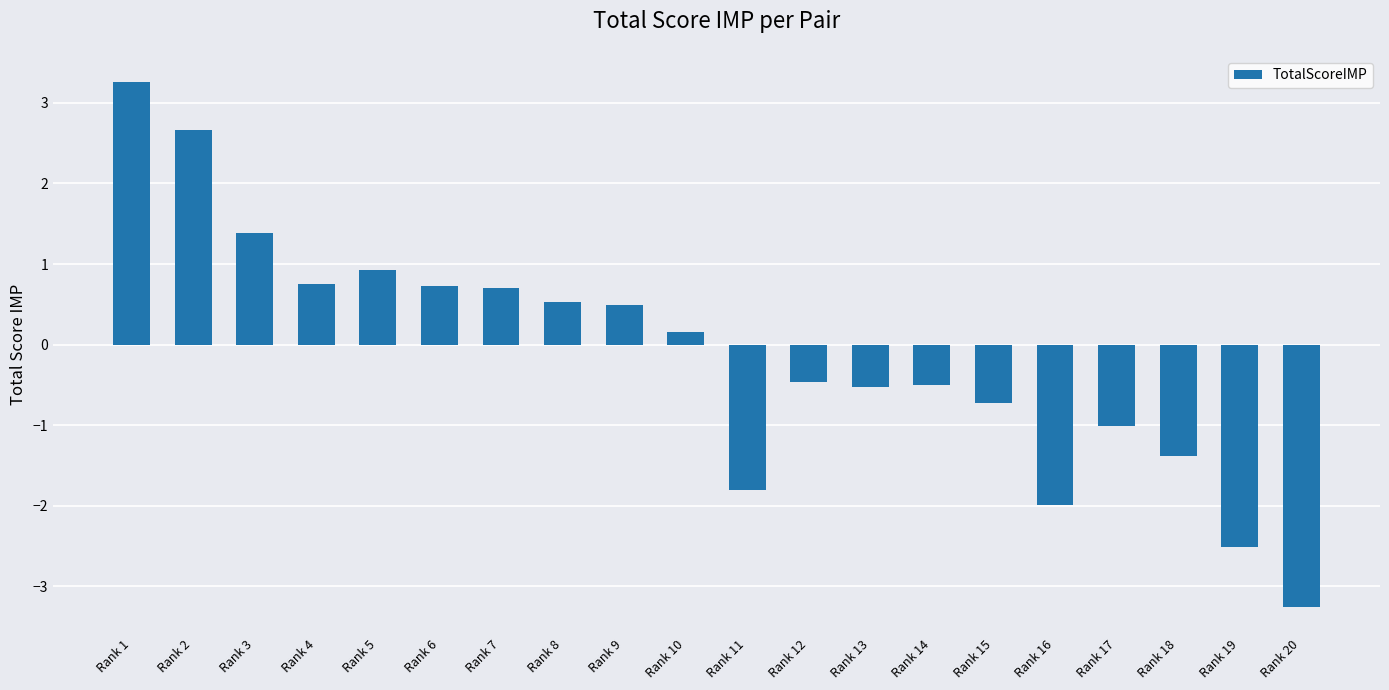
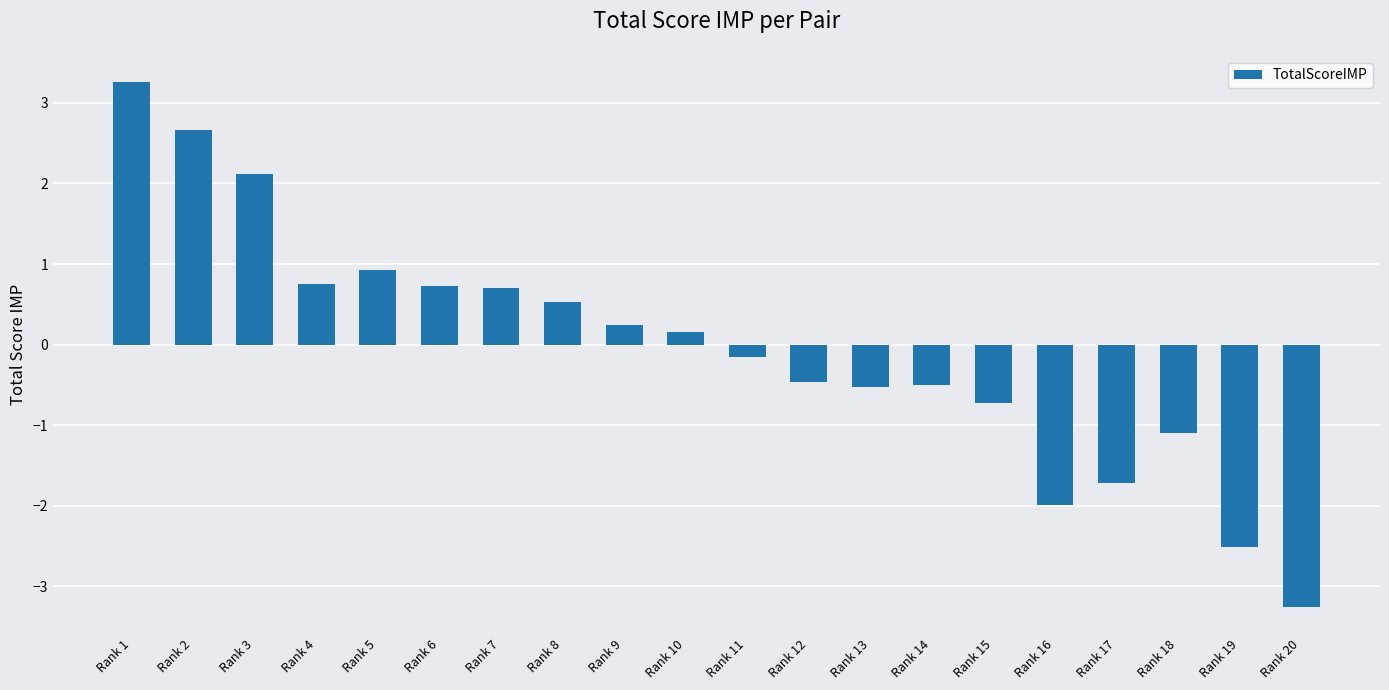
Rank 3: 1.4 -> 2.1
Rank 9: 0.5 -> 0.2
Rank 11: -1.8 -> -0.2
Rank 17: -1.0 -> -1.7
Rank 18: -1.4 -> -1.1
